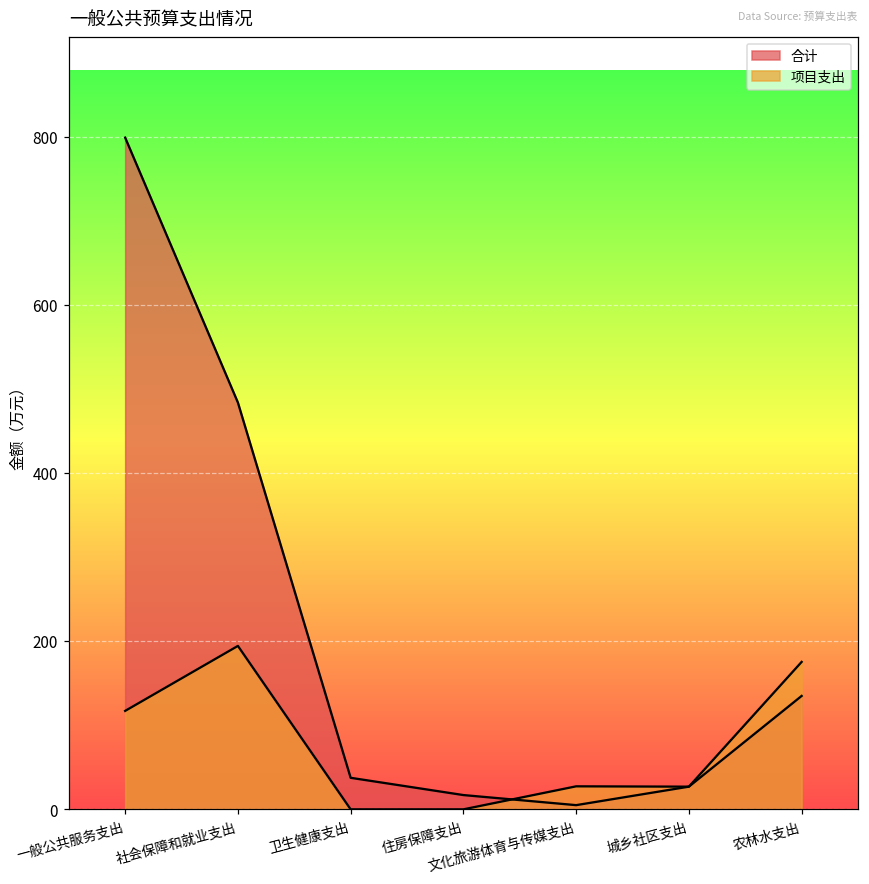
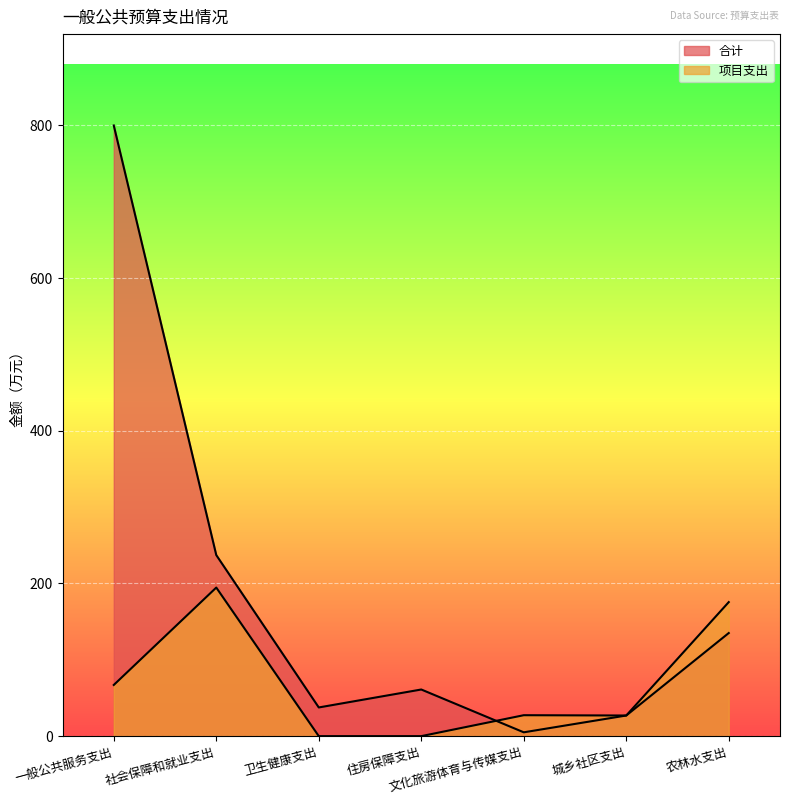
项目支出, 一般公共服务支出: 120 -> 70
合计, 社会保障和就业支出: 480 -> 240
合计, 住房保障支出: 20 -> 60
